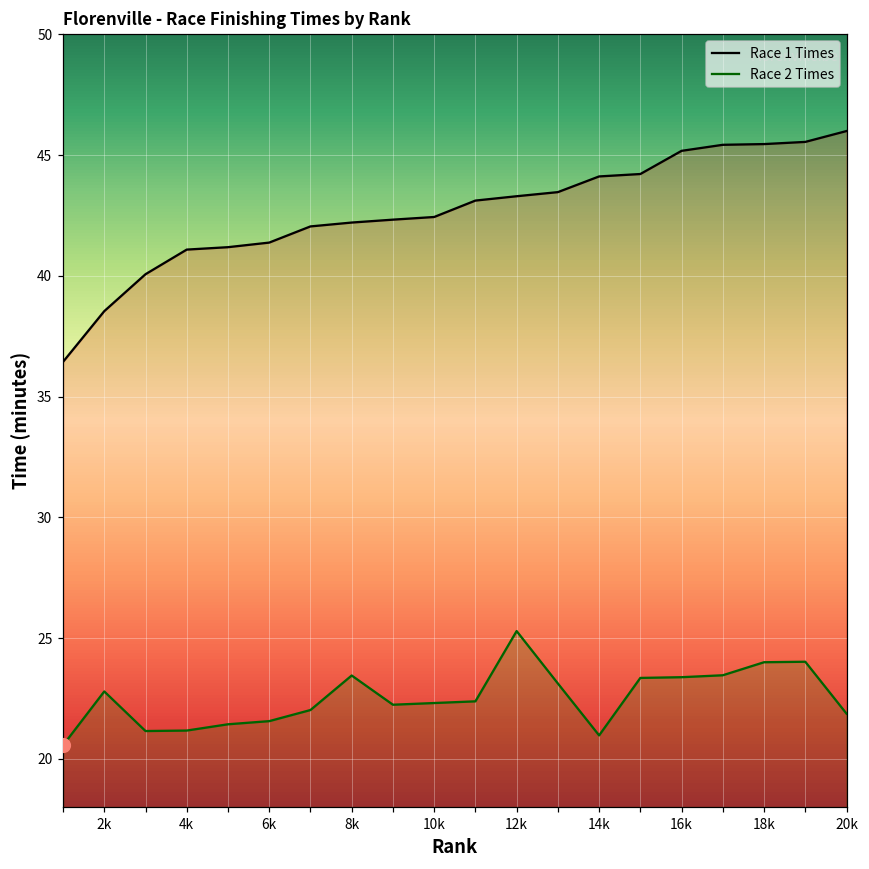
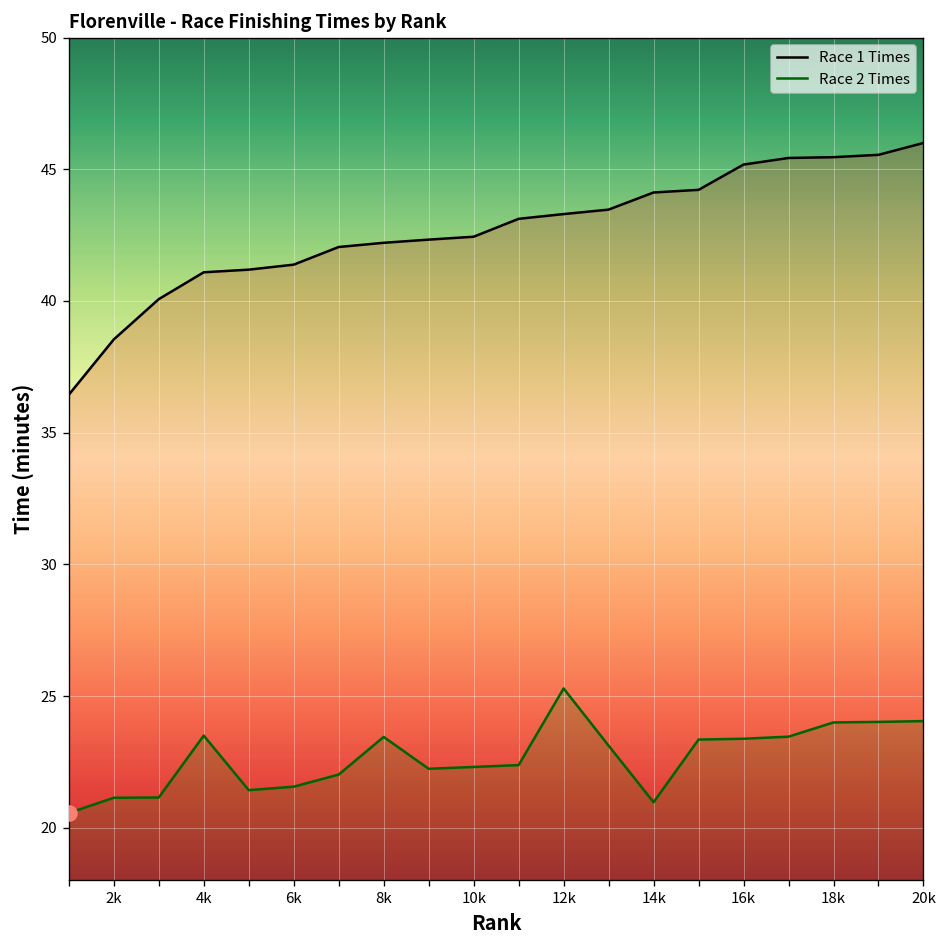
Race 2 Times, 2k: 22.8 -> 21.1
Race 2 Times, 4k: 21.2 -> 23.5
Race 2 Times, 20k: 21.9 -> 24.1
